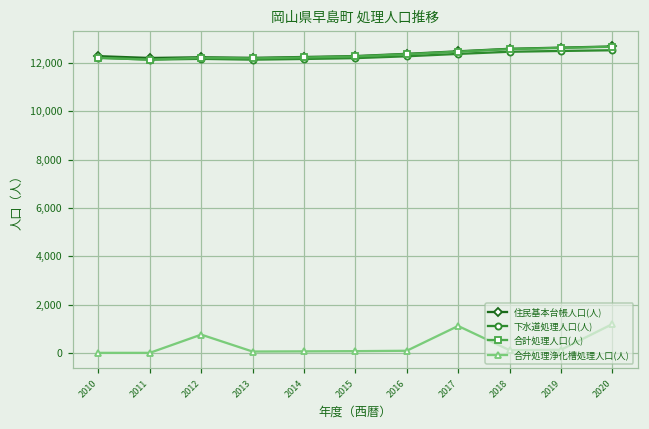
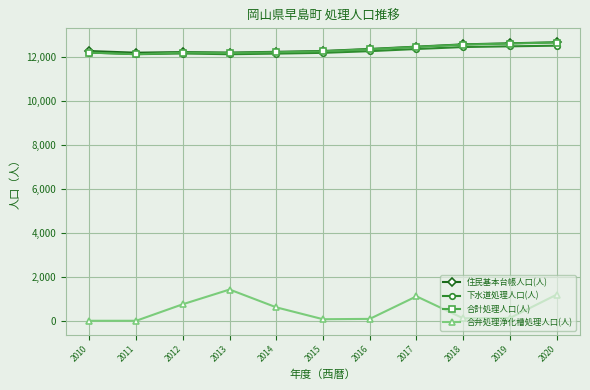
合弁処理浄化槽処理人口(人), 2013: 100 -> 1,400
合弁処理浄化槽処理人口(人), 2014: 100 -> 600
